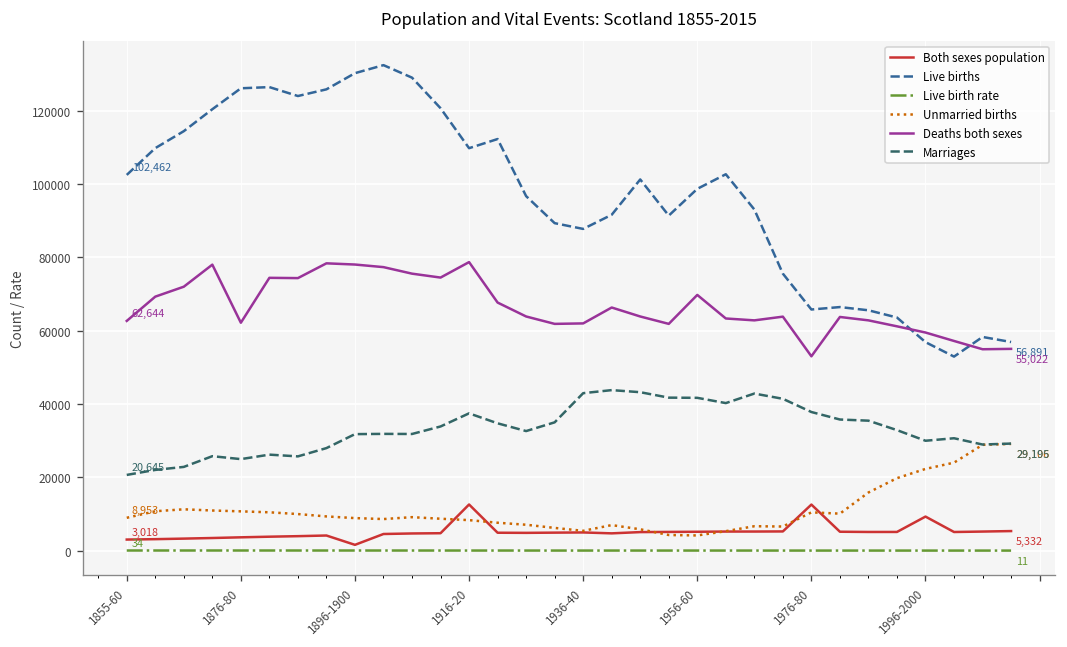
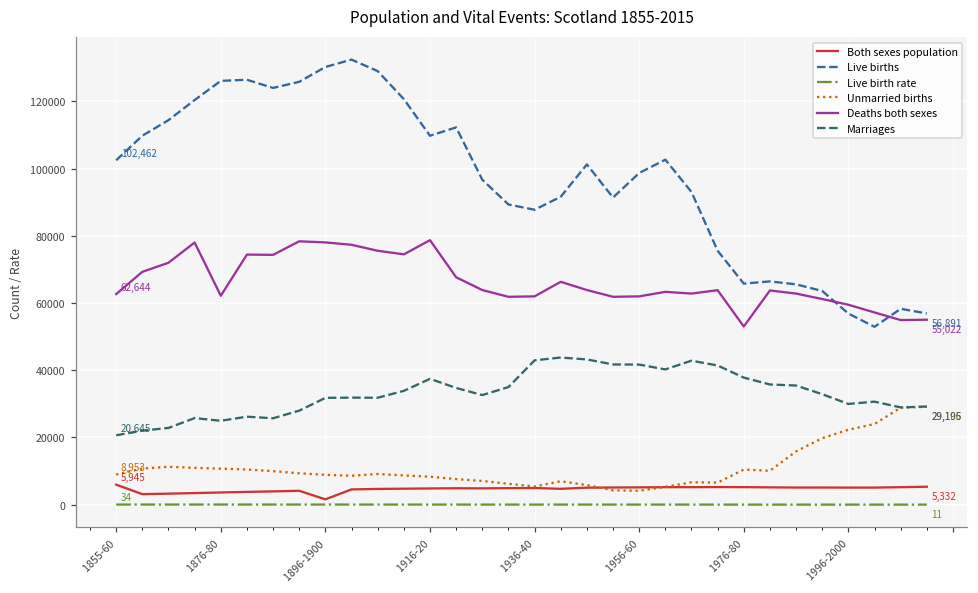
Both sexes population, 1855-60: 3,018 -> 5,945
Both sexes population, 1916-20: 13000 -> 5000
Deaths both sexes, 1956-60: 70000 -> 62000
Both sexes population, 1976-80: 13000 -> 5000
Both sexes population, 1996-2000: 9000 -> 5000
